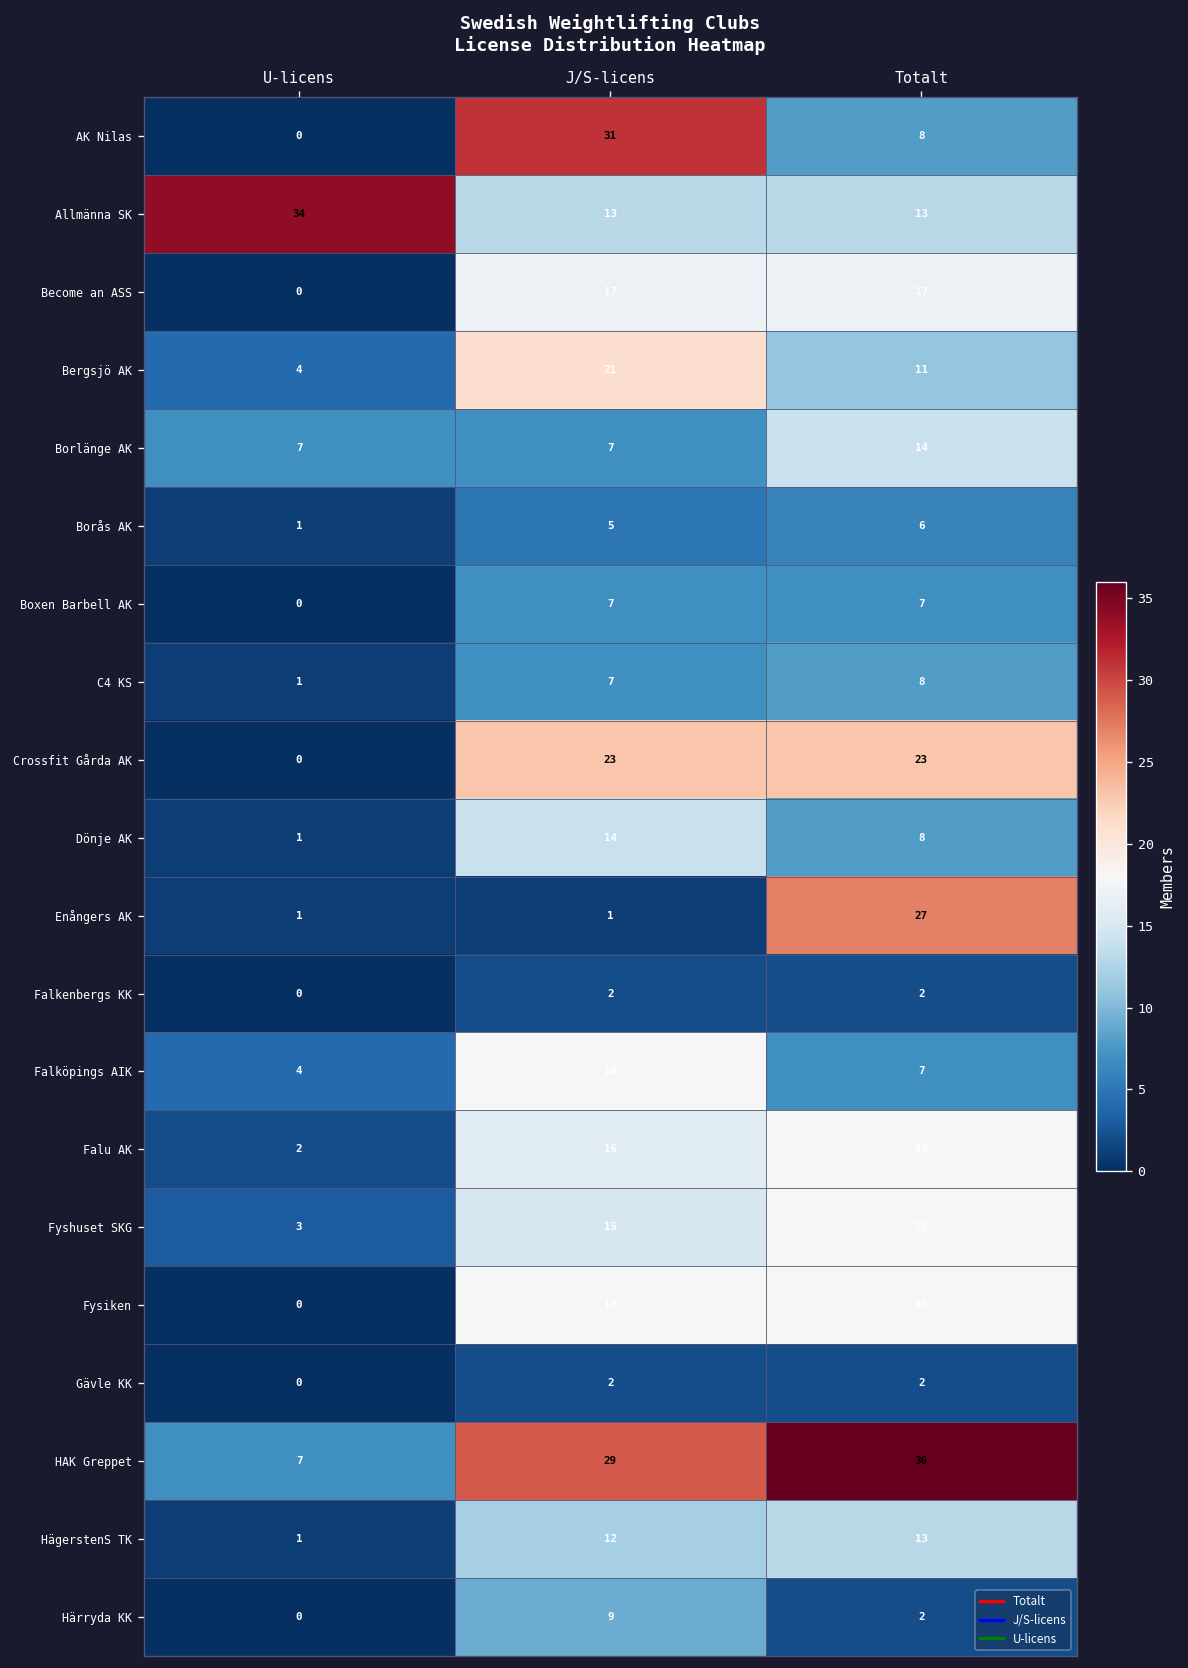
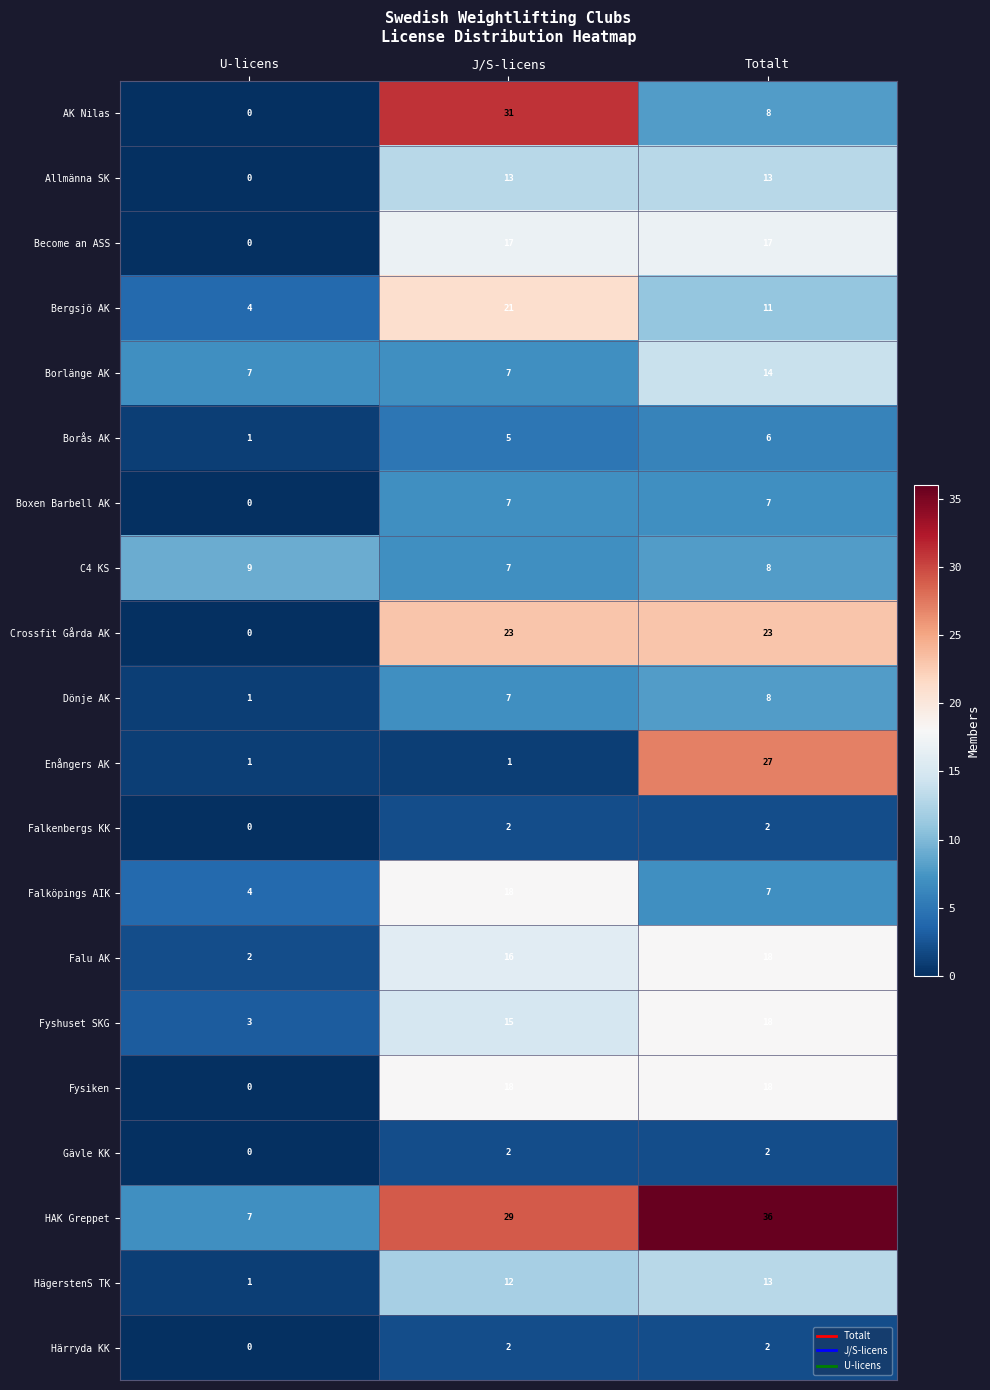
Allmänna SK, U-licens: 34 -> 0
C4 KS, U-licens: 1 -> 9
Dönje AK, J/S-licens: 14 -> 7
Härryda KK, J/S-licens: 9 -> 2
